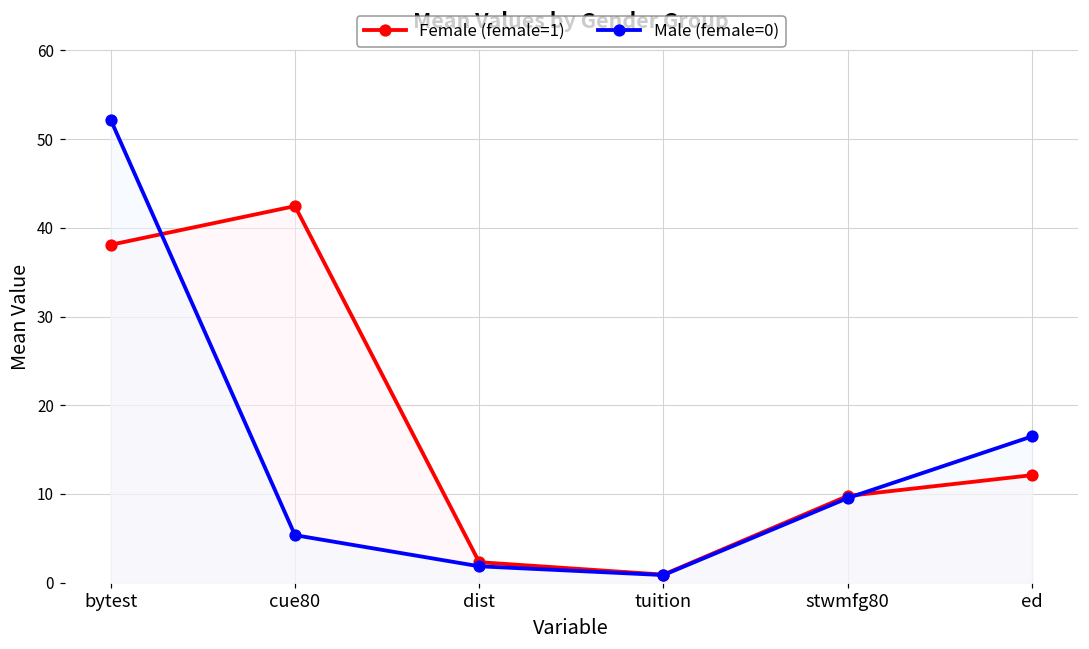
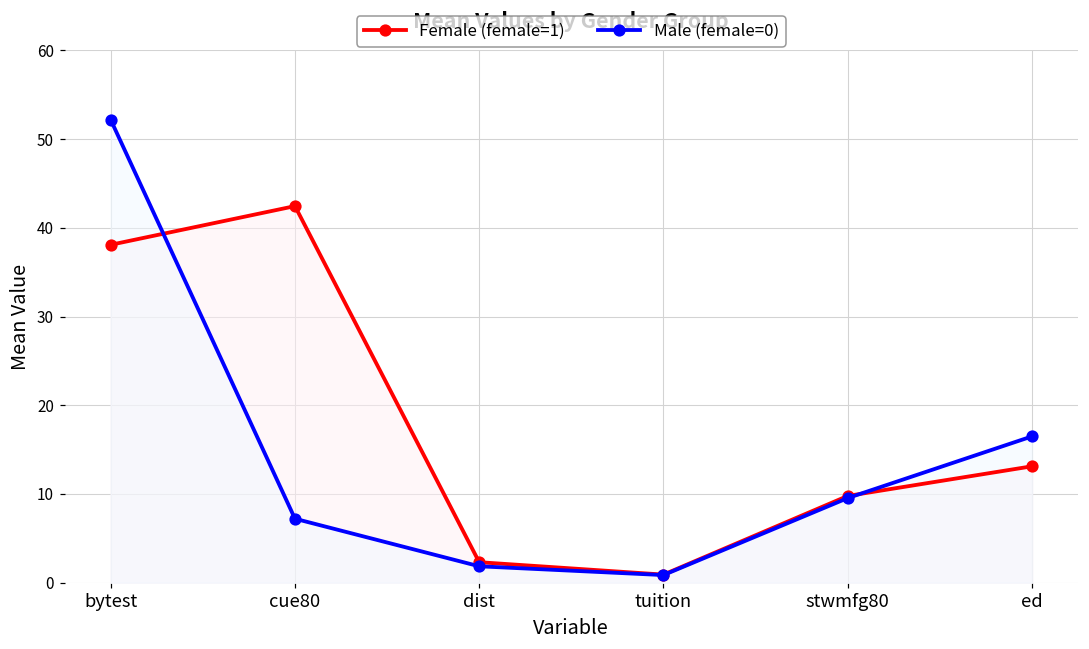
Male (female=0), cue80: 5 -> 7
Female (female=1), ed: 12 -> 13
